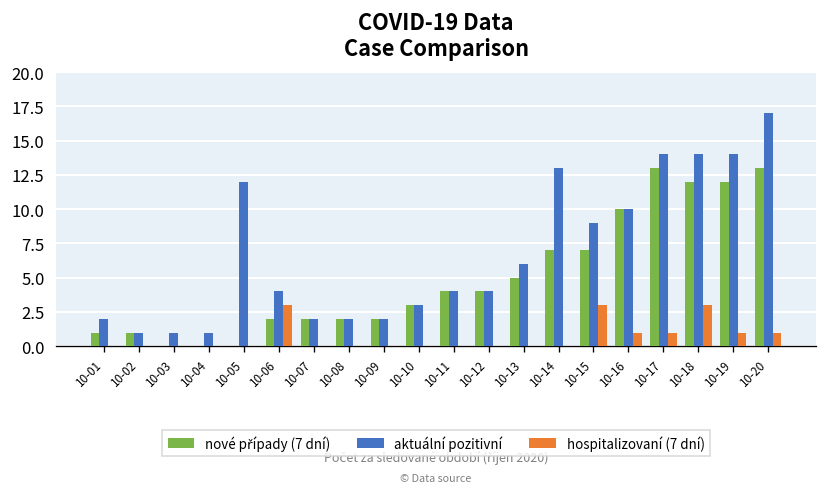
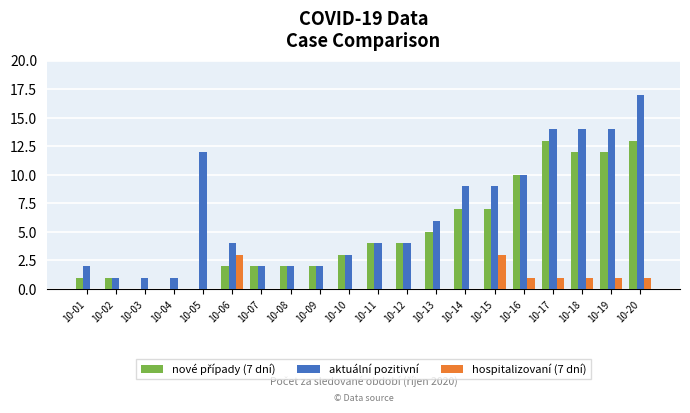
aktuální pozitivní, 10-14: 13 -> 9
hospitalizovaní (7 dní), 10-18: 3 -> 1
